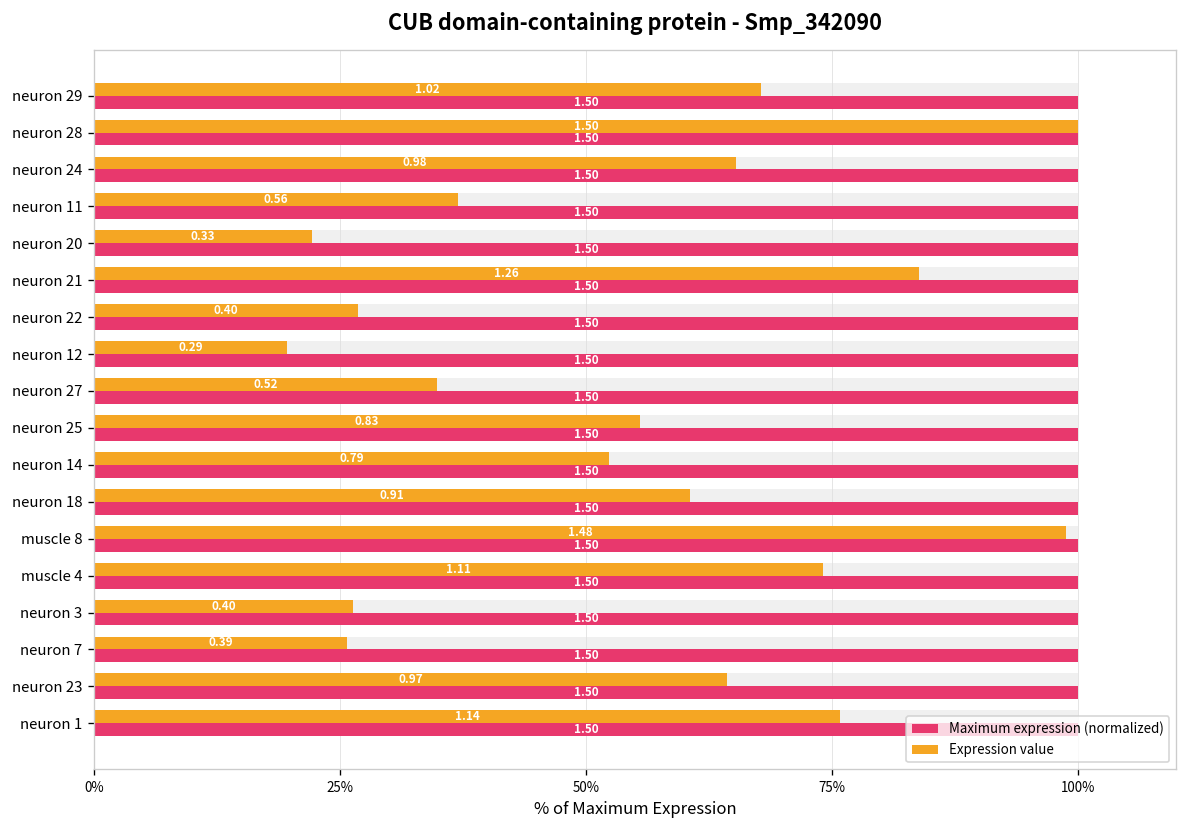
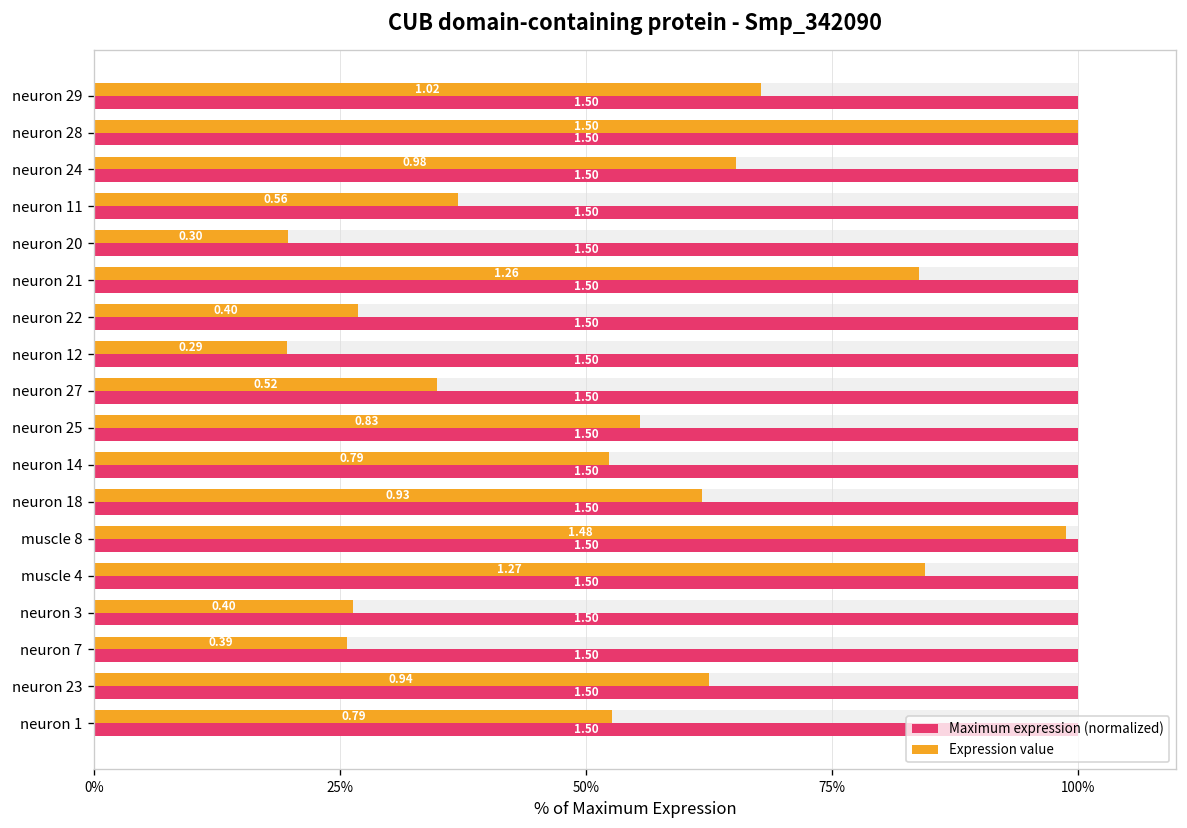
Expression value, neuron 20: 0.33 -> 0.30
Expression value, neuron 18: 0.91 -> 0.93
Expression value, muscle 4: 1.11 -> 1.27
Expression value, neuron 23: 0.97 -> 0.94
Expression value, neuron 1: 1.14 -> 0.79
